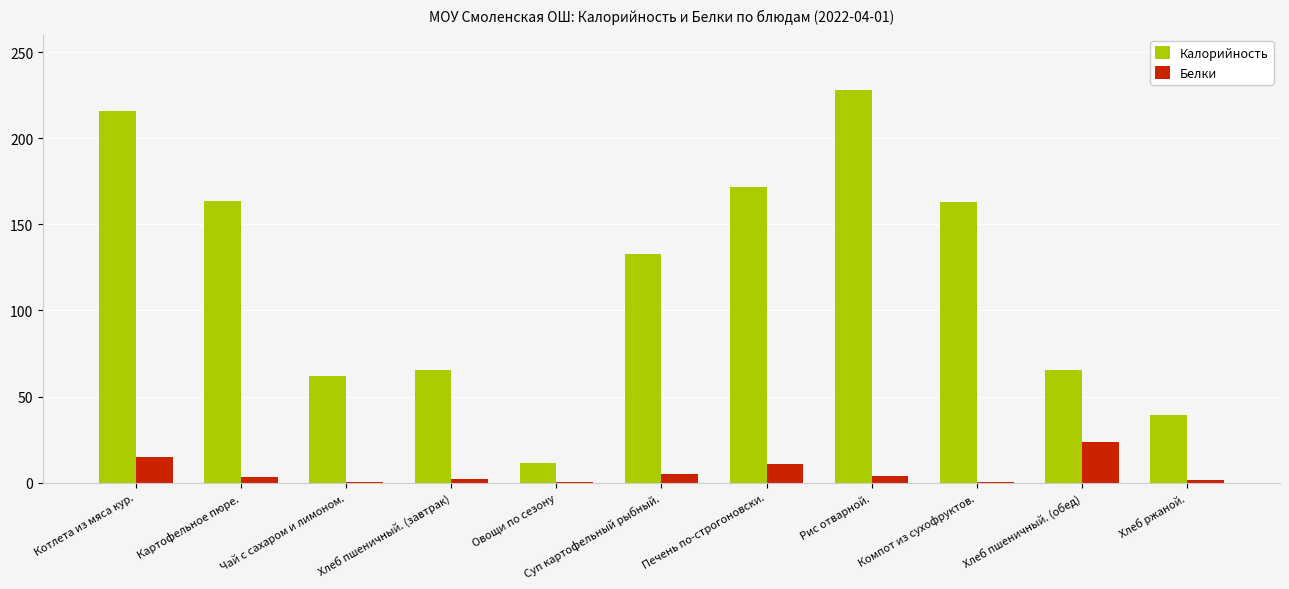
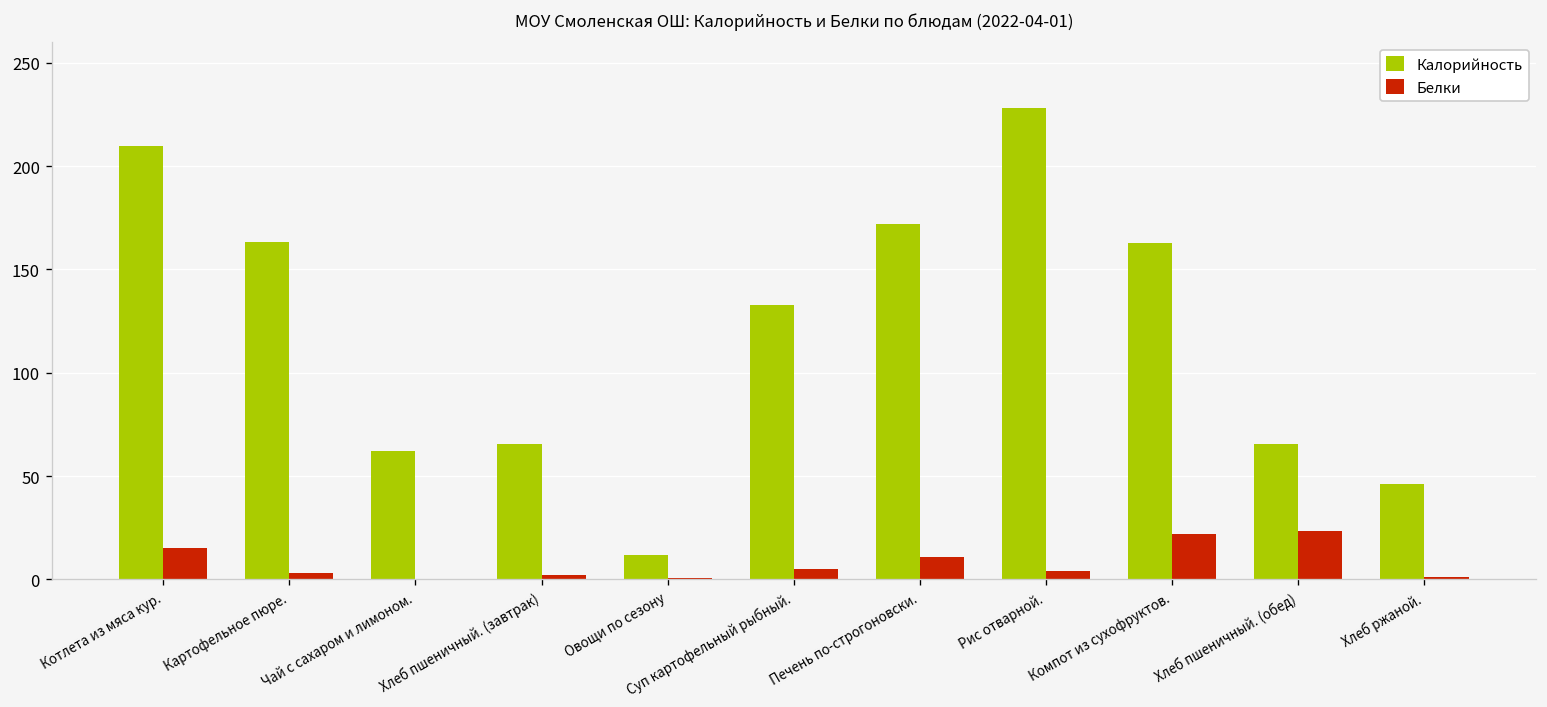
Калорийность, Котлета из мяса кур.: 216 -> 210
Белки, Компот из сухофруктов.: 1 -> 22
Калорийность, Хлеб ржаной.: 39 -> 46
